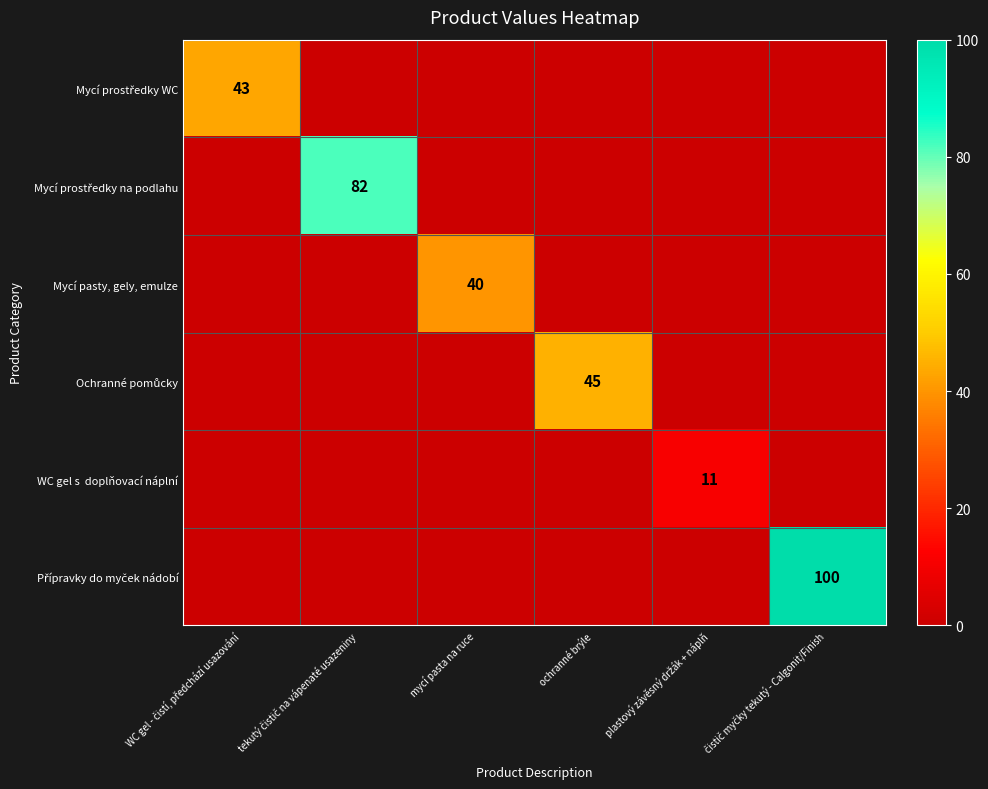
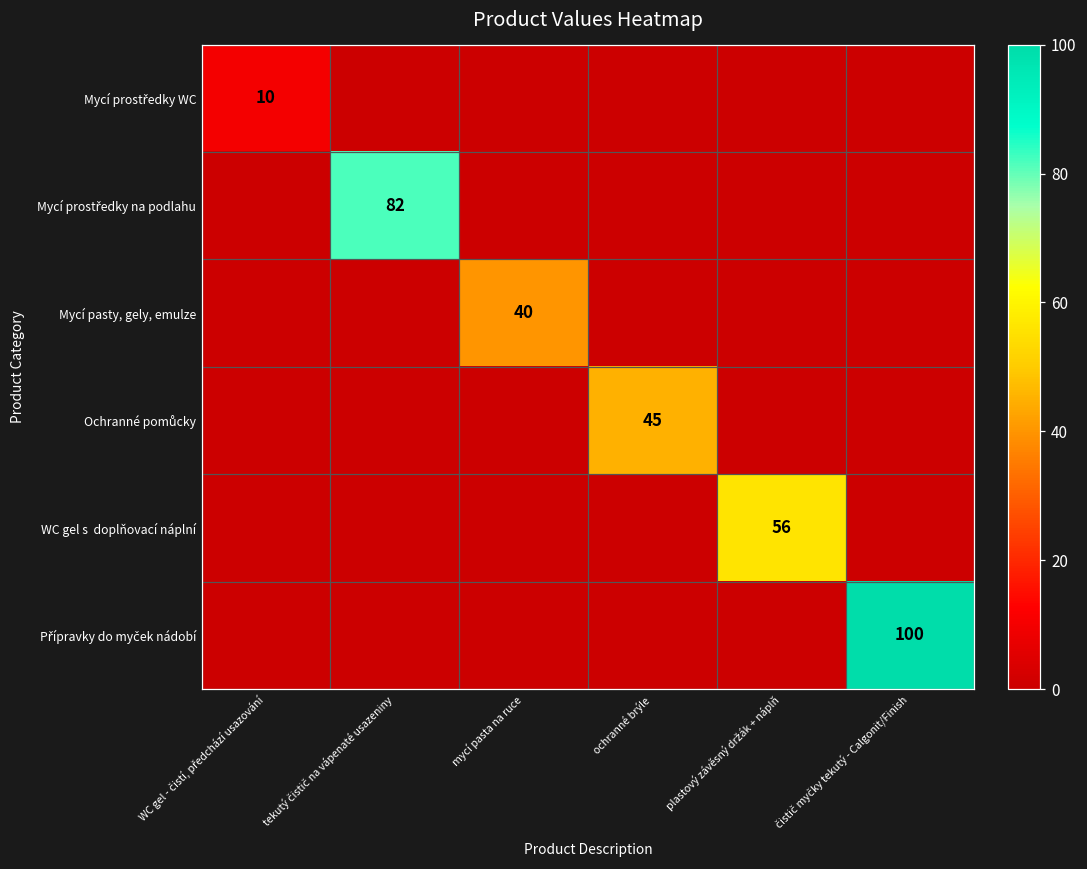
Mycí prostředky WC, WC gel - čistí, předchází usazování: 43 -> 10
WC gel s doplňovací náplní, plastový závěsný držák + náplň: 11 -> 56
